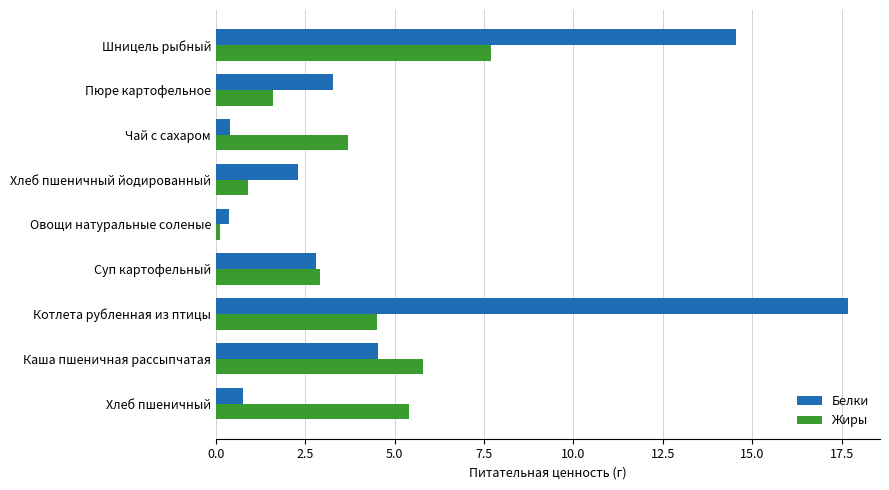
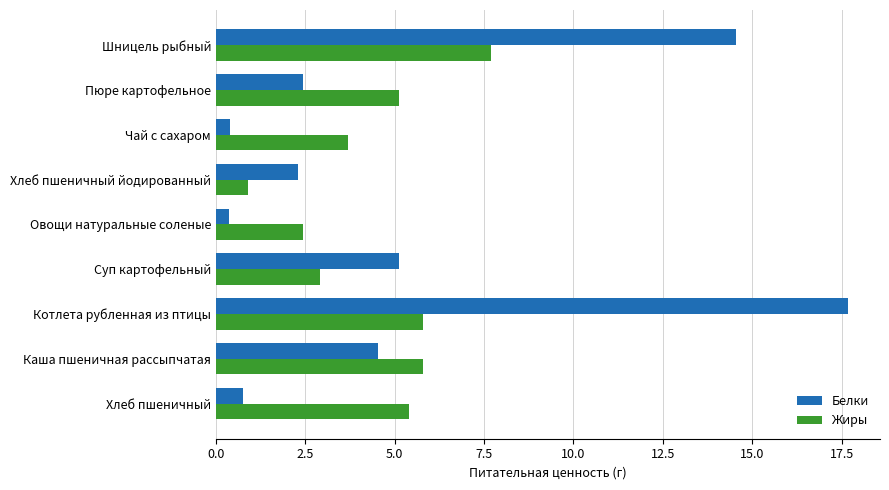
Белки, Пюре картофельное: 3.3 -> 2.4
Жиры, Пюре картофельное: 1.6 -> 5.1
Жиры, Овощи натуральные соленые: 0.1 -> 2.4
Белки, Суп картофельный: 2.8 -> 5.1
Жиры, Котлета рубленная из птицы: 4.5 -> 5.8
